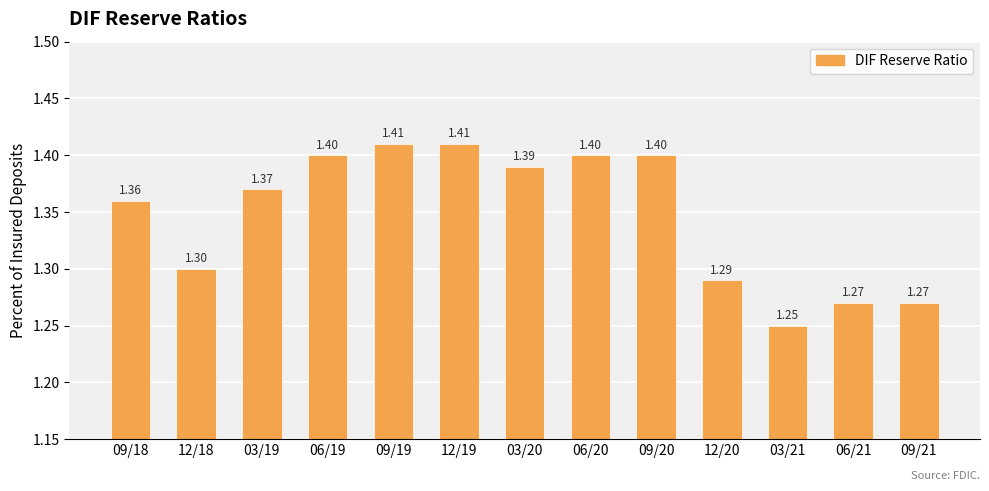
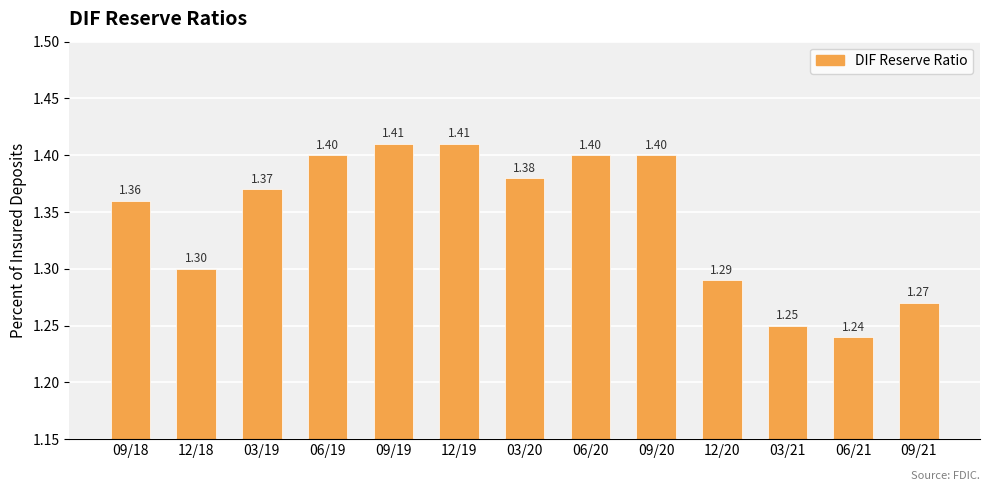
03/20: 1.39 -> 1.38
06/21: 1.27 -> 1.24
